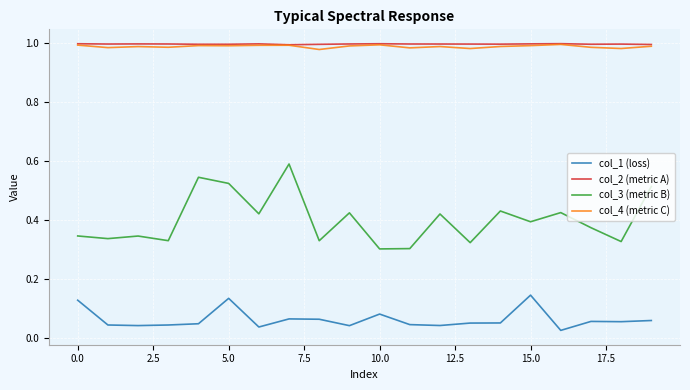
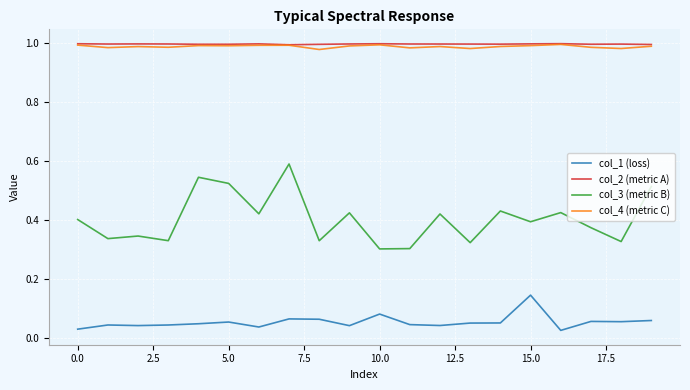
col_1 (loss), 0.0: 0.13 -> 0.03
col_3 (metric B), 0.0: 0.35 -> 0.40
col_1 (loss), 5.0: 0.14 -> 0.05
